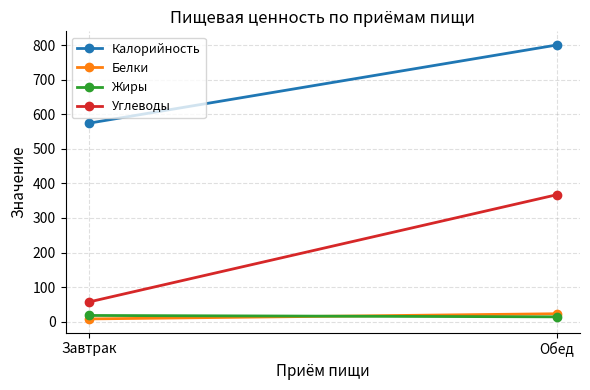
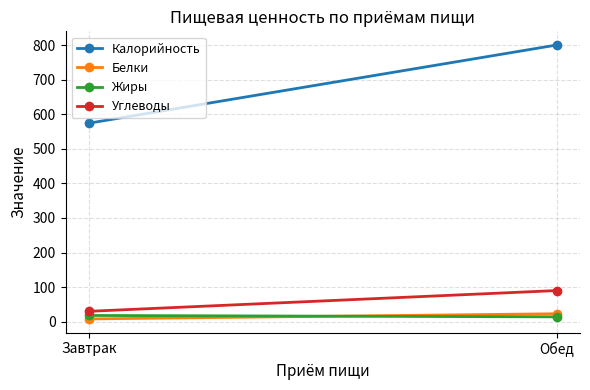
Углеводы, Завтрак: 60 -> 30
Углеводы, Обед: 370 -> 90
